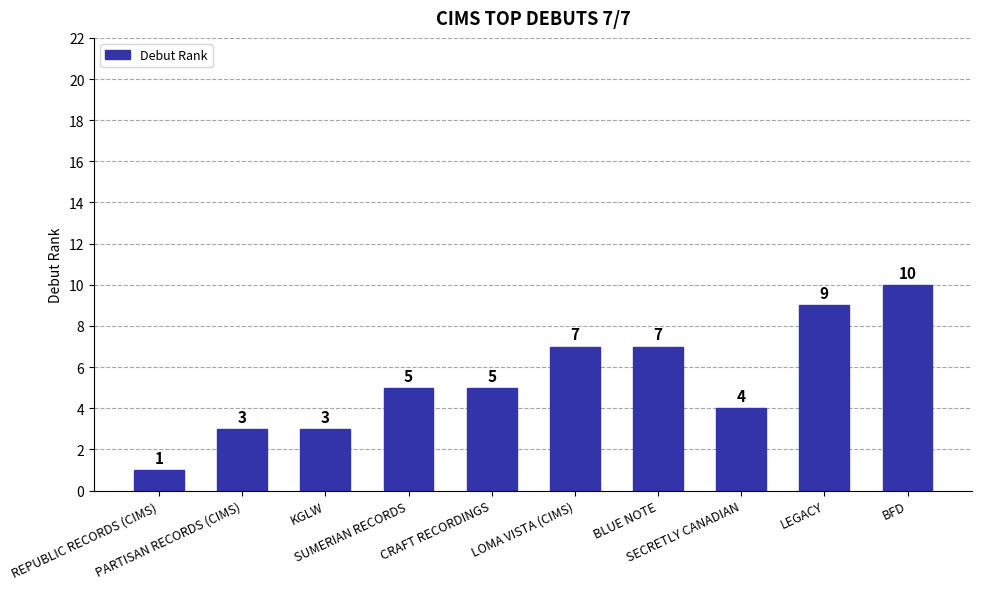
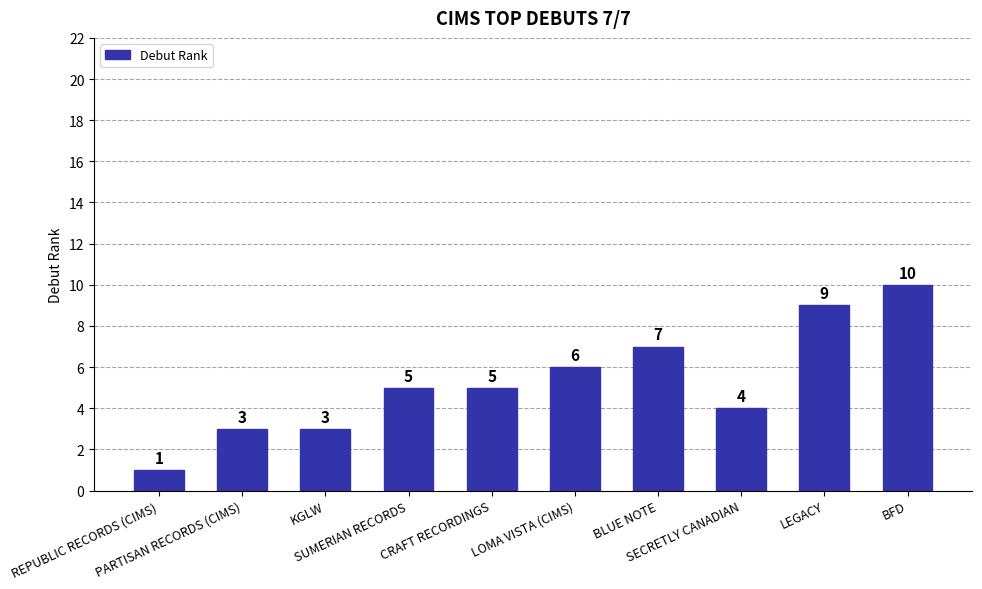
LOMA VISTA (CIMS): 7 -> 6
